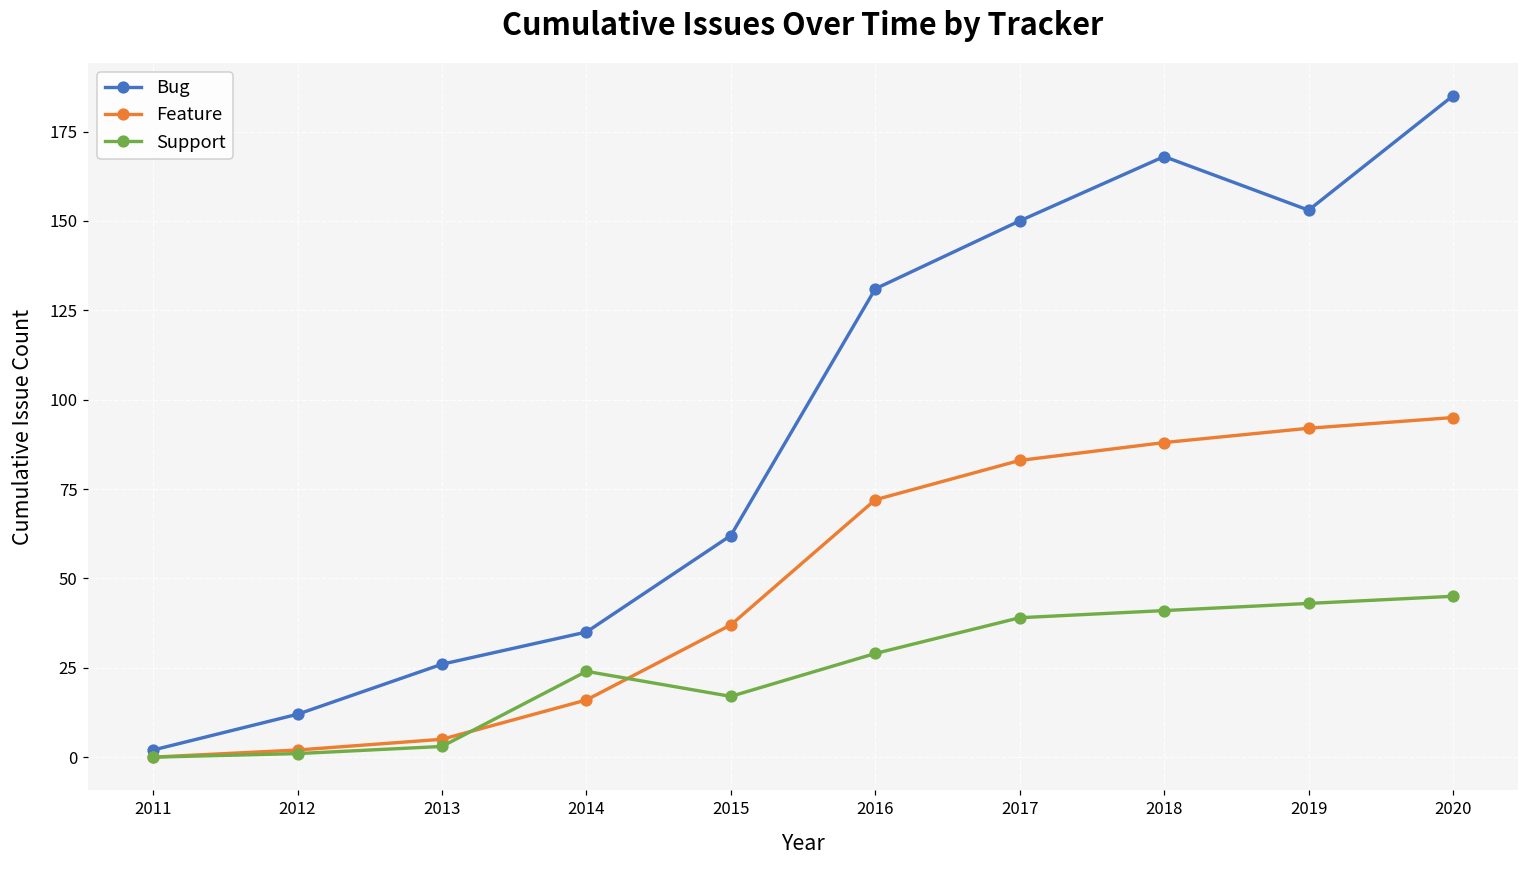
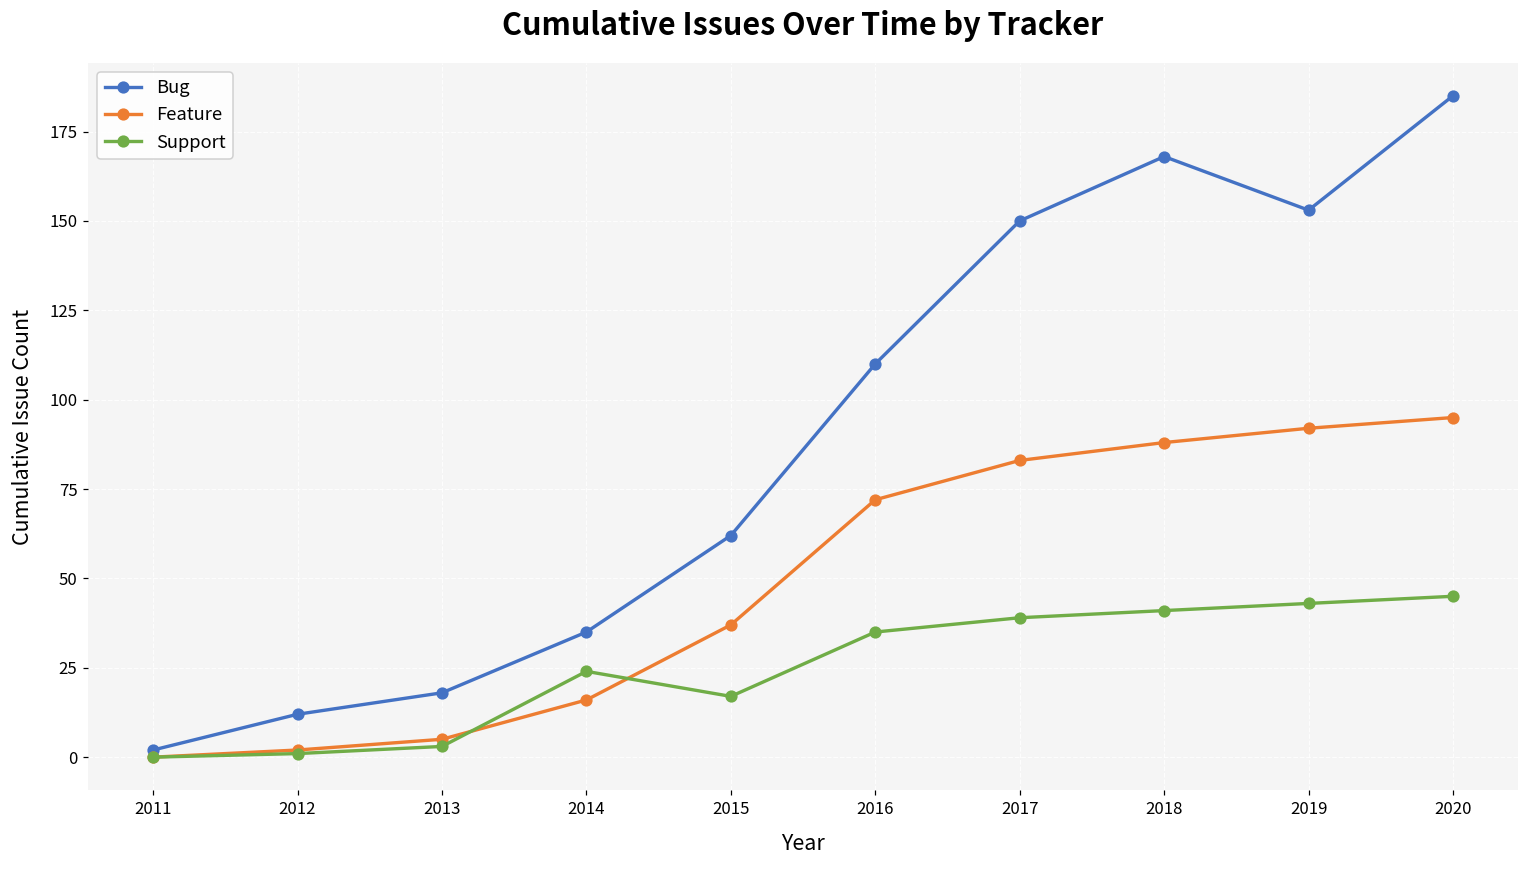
Bug, 2013: 26 -> 18
Bug, 2016: 131 -> 110
Support, 2016: 29 -> 35
